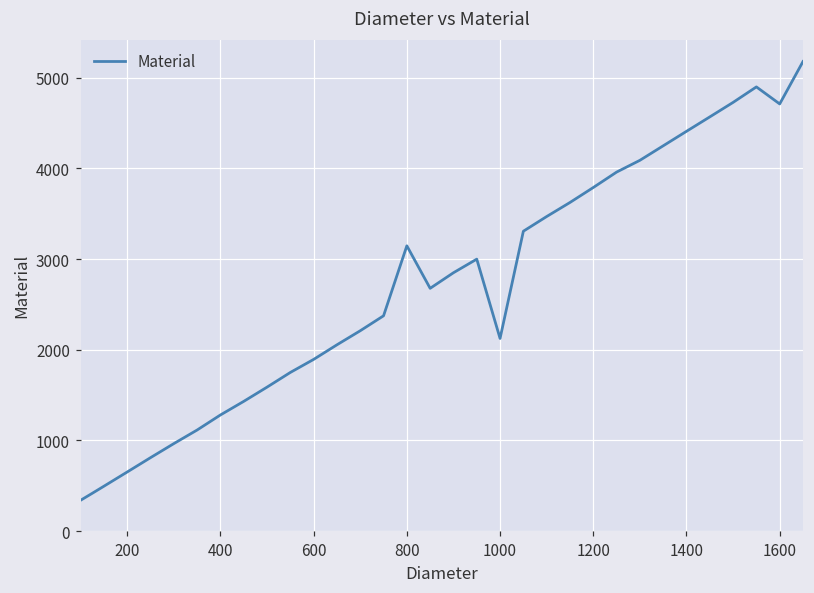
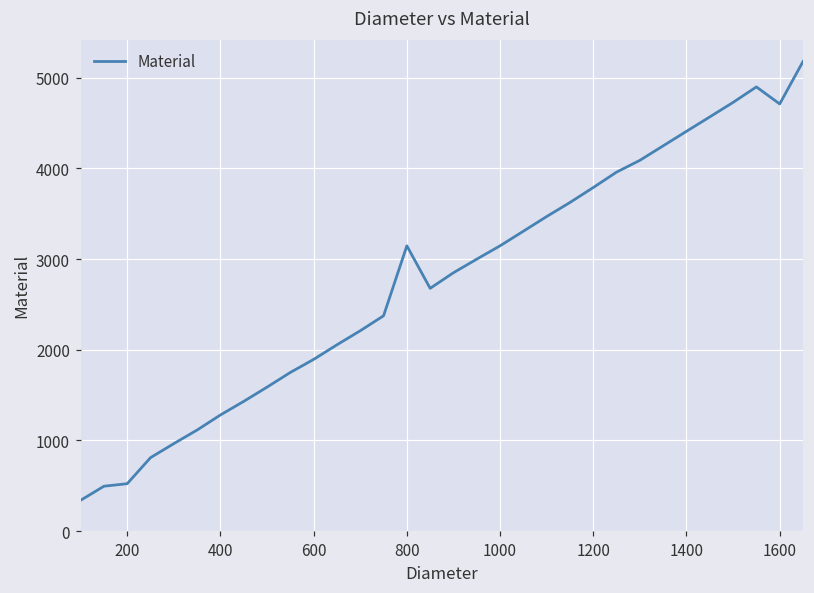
200: 700 -> 500
1000: 2100 -> 3100
